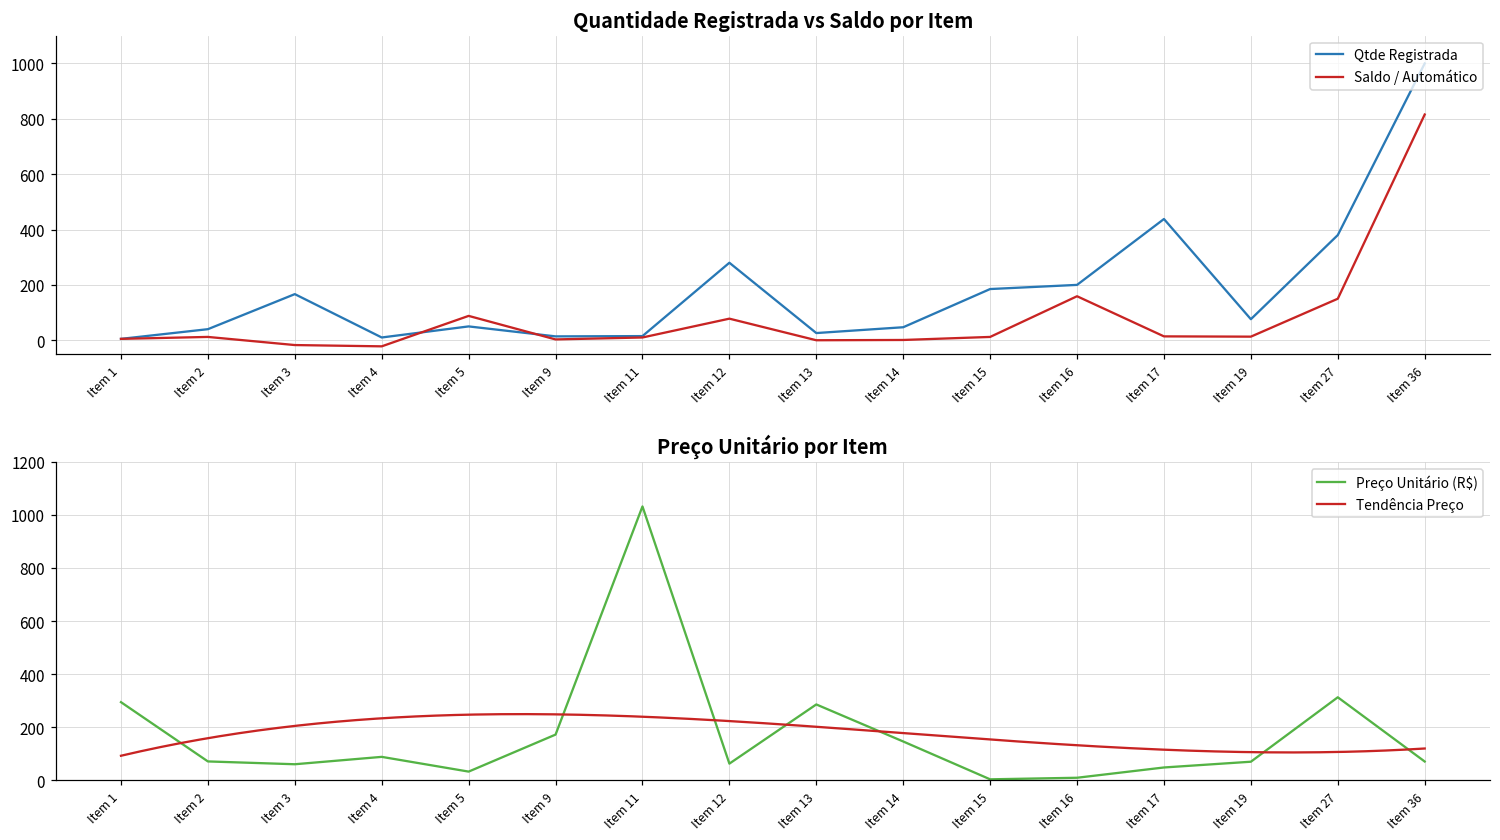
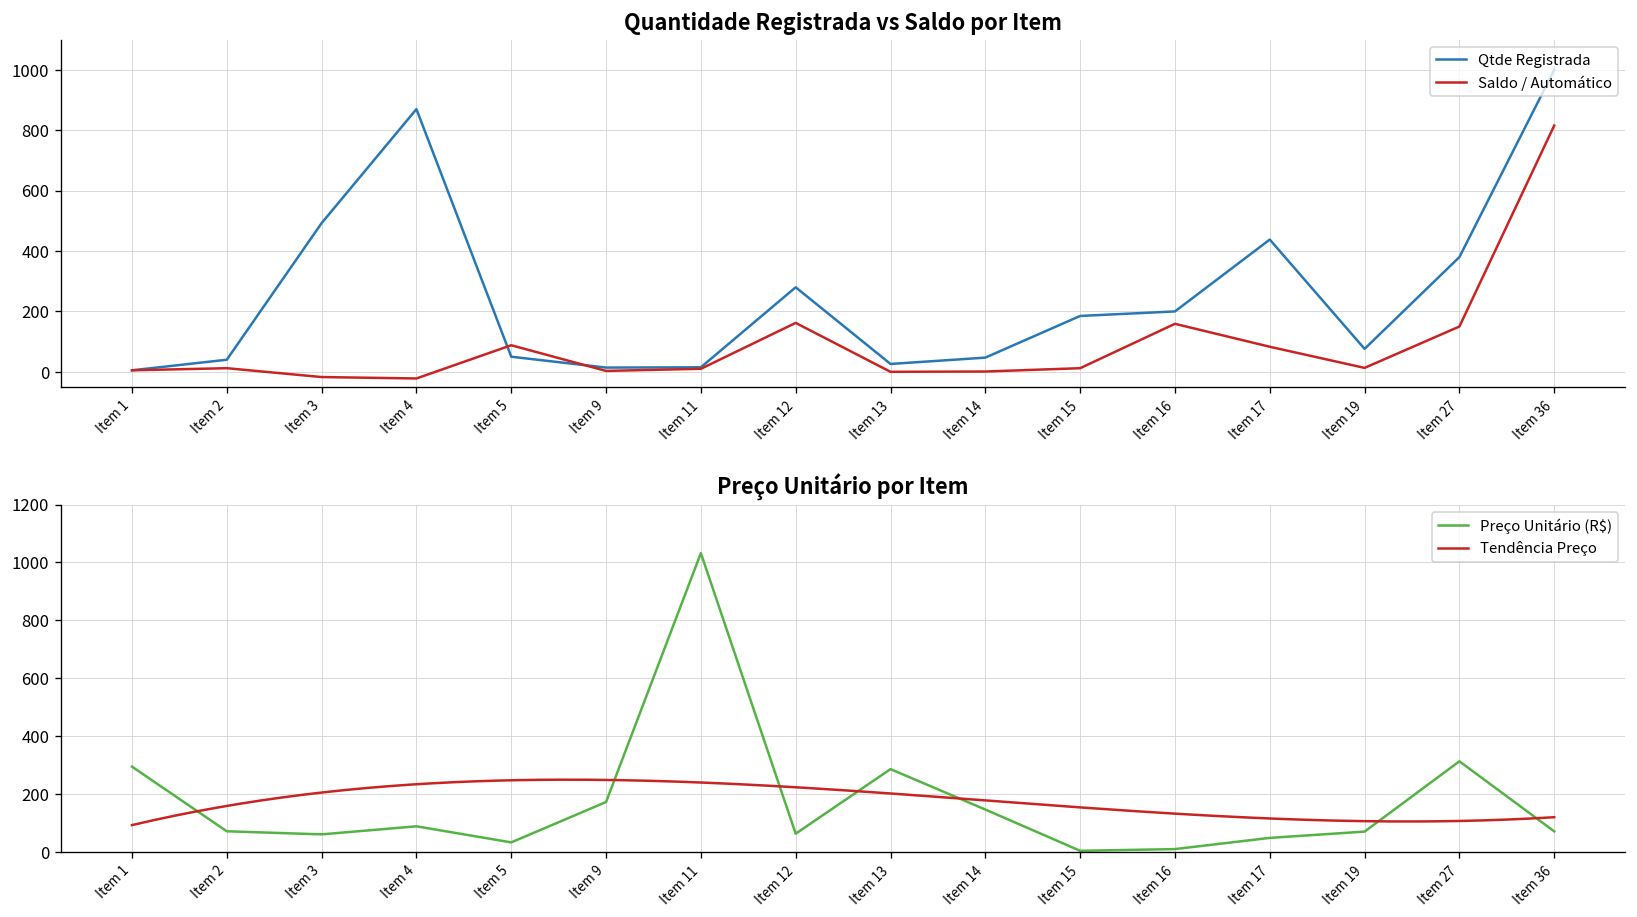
Quantidade Registrada vs Saldo por Item, Qtde Registrada, Item 3: 170 -> 490
Quantidade Registrada vs Saldo por Item, Qtde Registrada, Item 4: 10 -> 870
Quantidade Registrada vs Saldo por Item, Saldo / Automático, Item 12: 80 -> 160
Quantidade Registrada vs Saldo por Item, Saldo / Automático, Item 17: 10 -> 80
